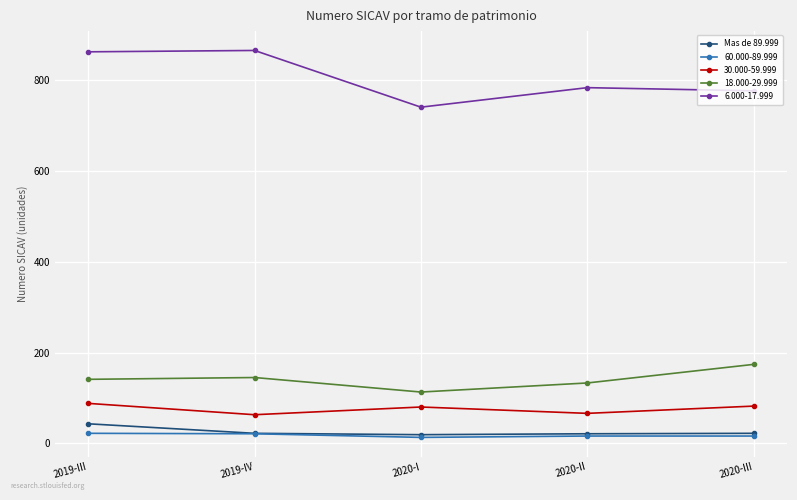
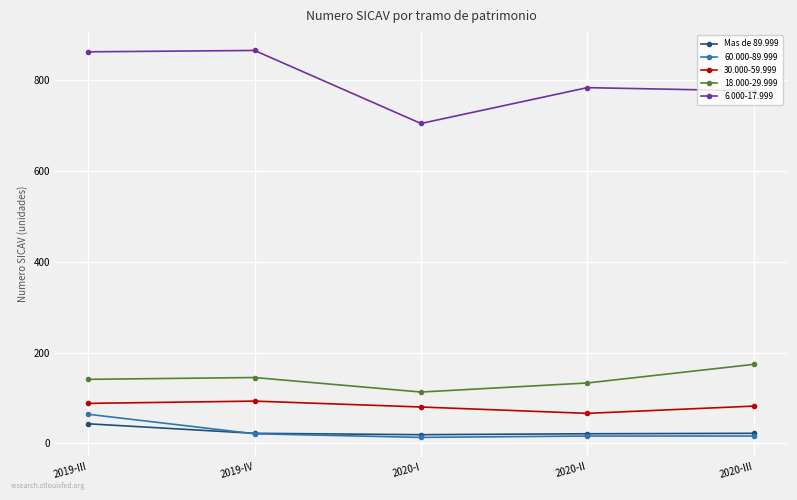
60.000-89.999, 2019-III: 20 -> 60
30.000-59.999, 2019-IV: 60 -> 90
6.000-17.999, 2020-I: 740 -> 710
